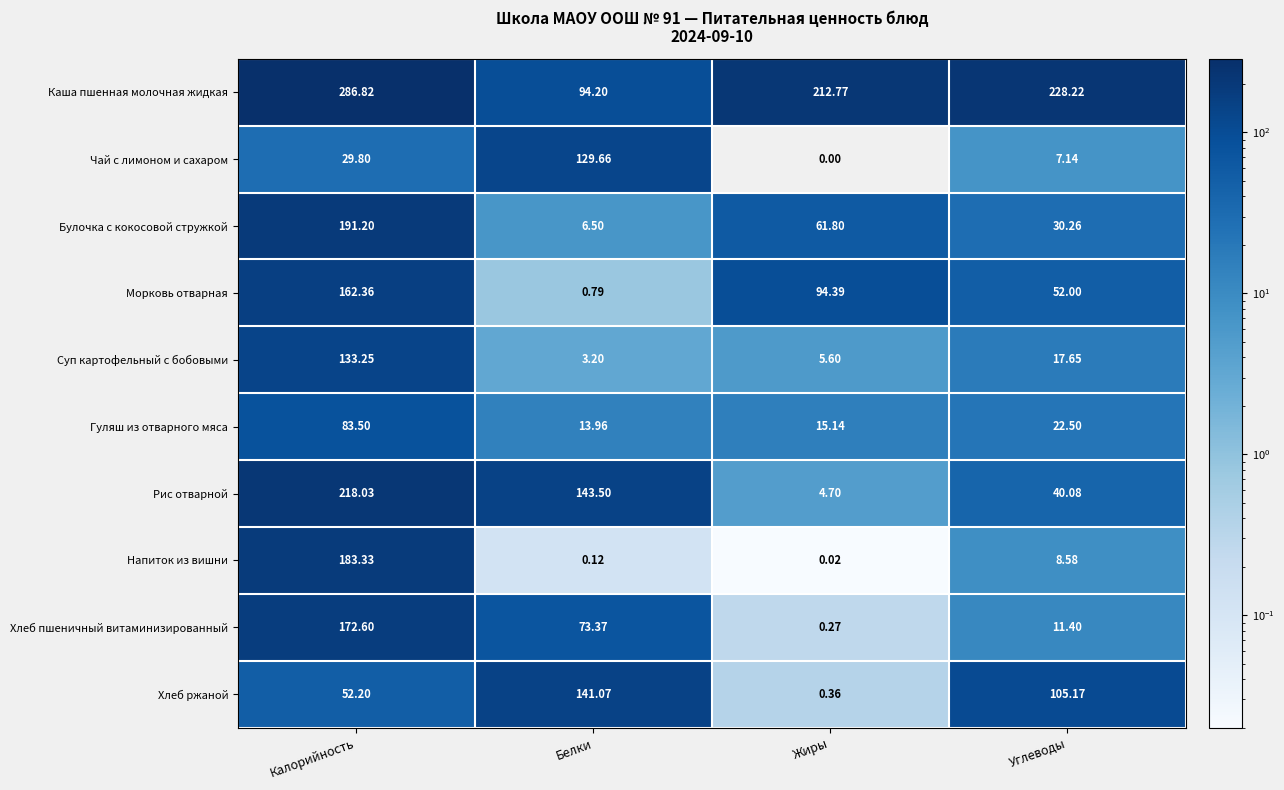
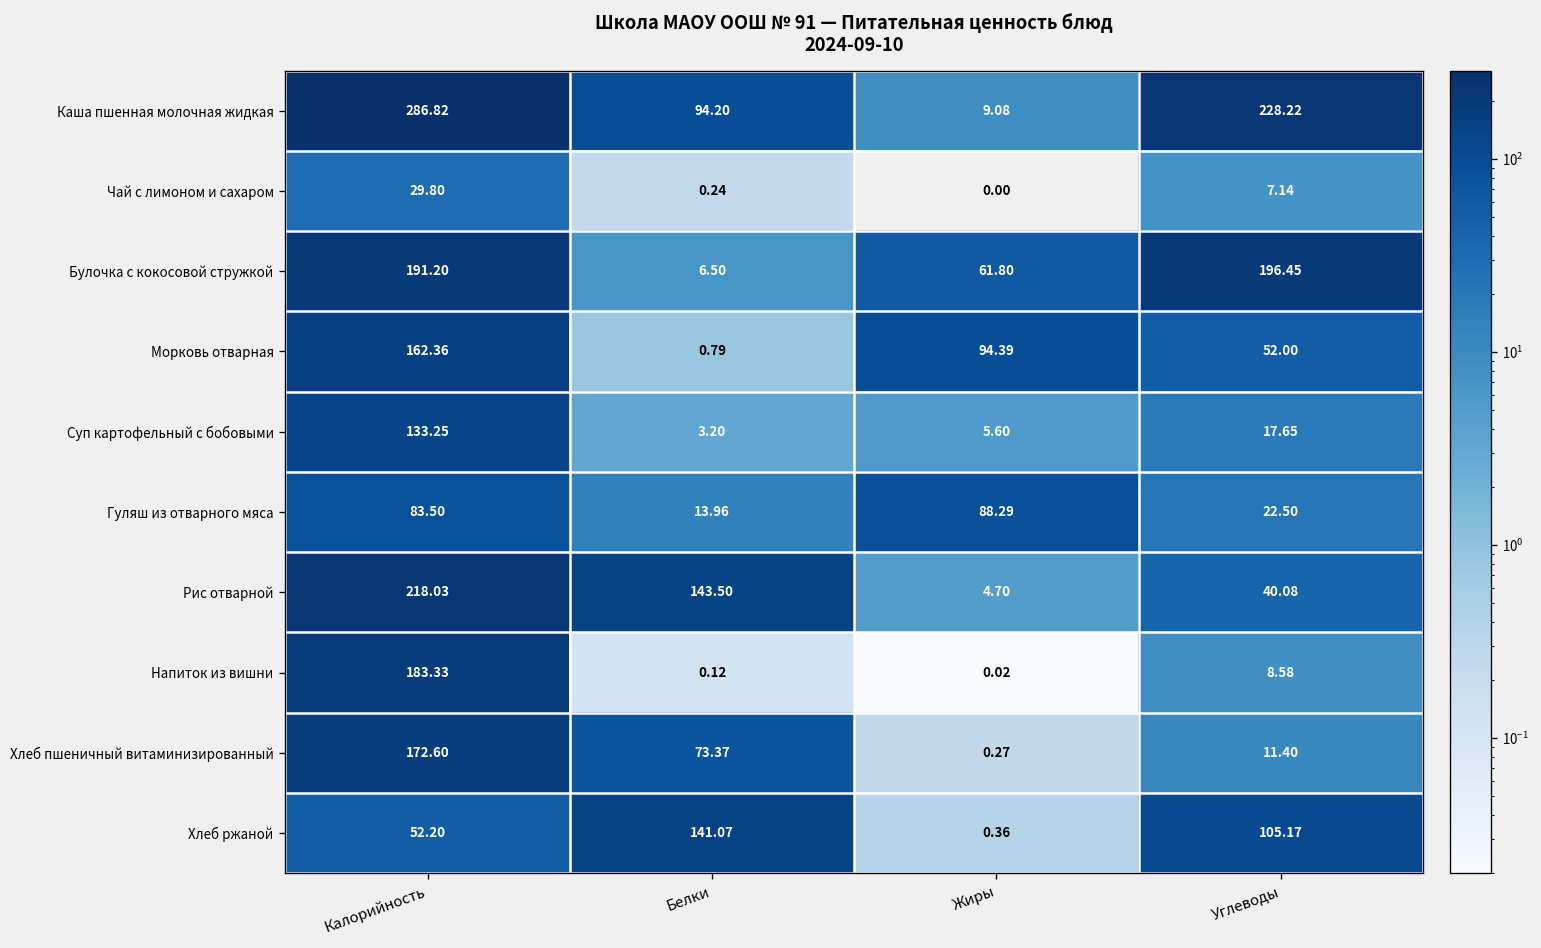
Каша пшенная молочная жидкая, Жиры: 212.77 -> 9.08
Чай с лимоном и сахаром, Белки: 129.66 -> 0.24
Булочка с кокосовой стружкой, Углеводы: 30.26 -> 196.45
Гуляш из отварного мяса, Жиры: 15.14 -> 88.29
